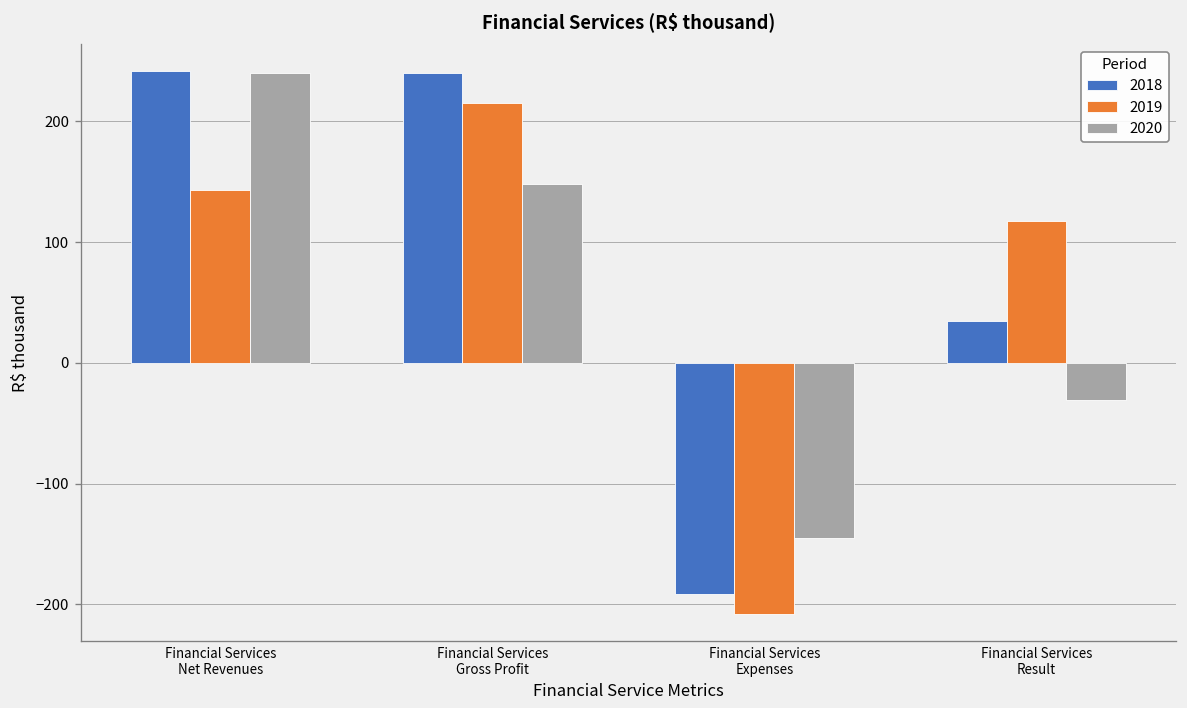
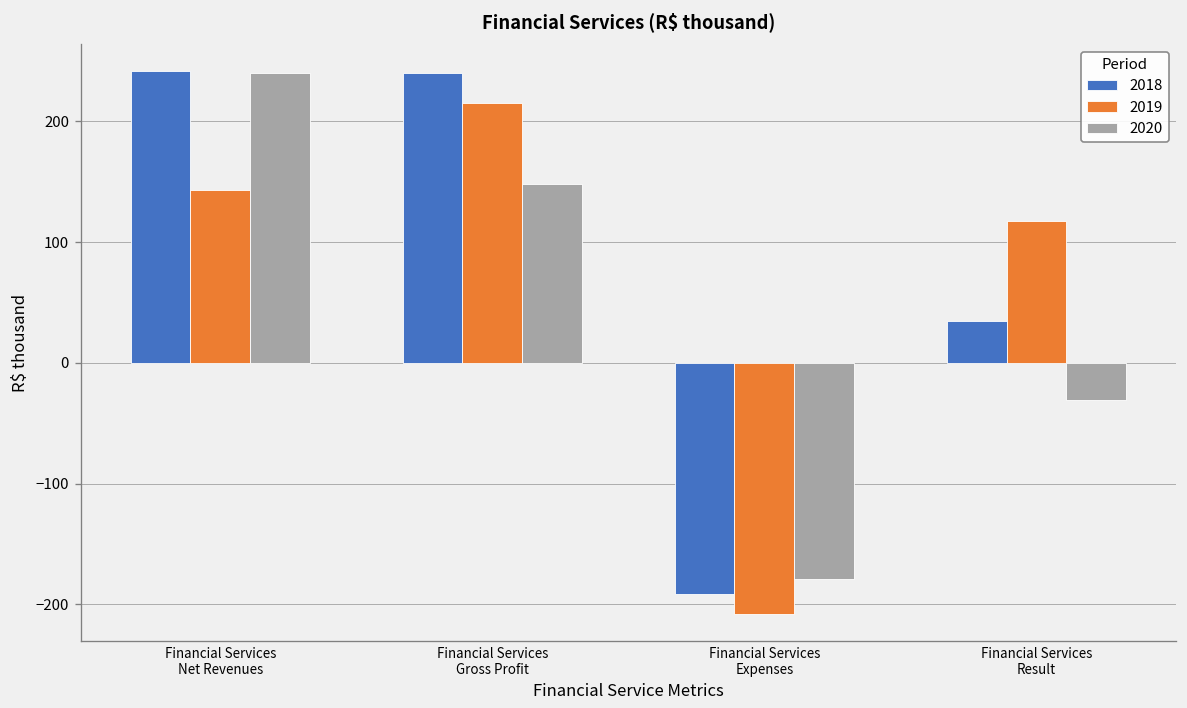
2020, Financial Services Expenses: -146 -> -179
